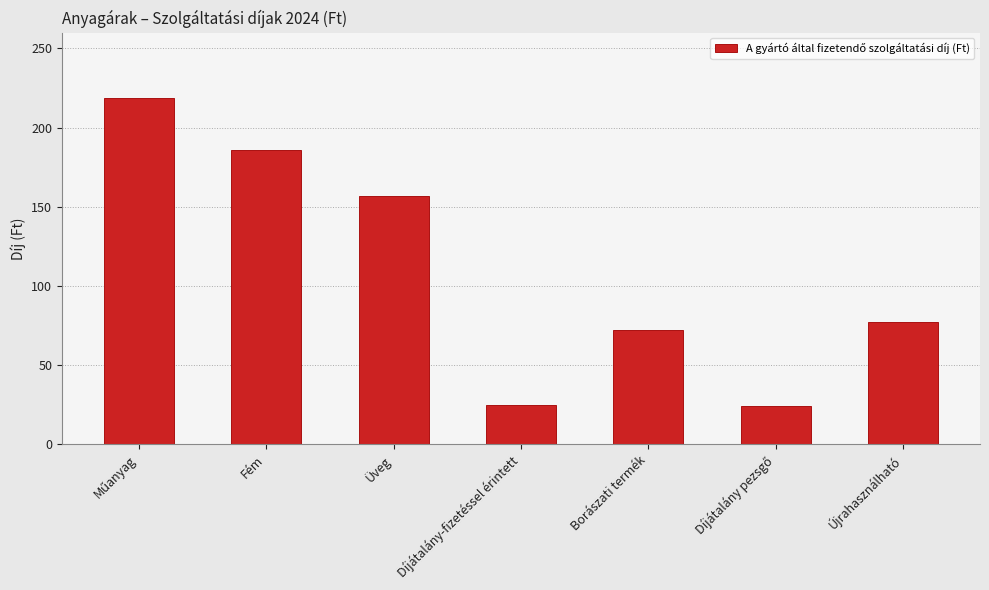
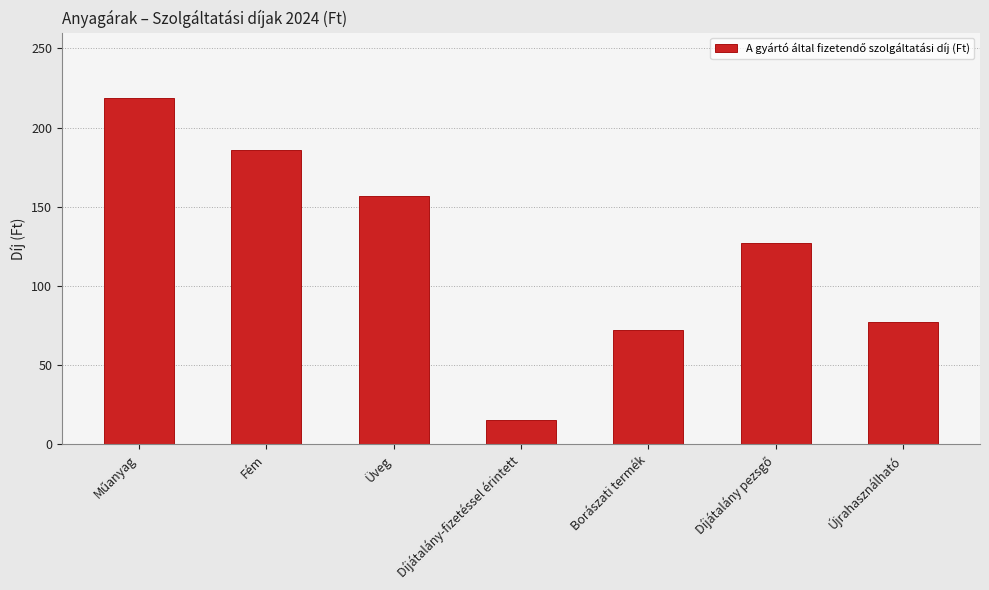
Díjátalány-fizetéssel érintett: 25 -> 15
Díjátalány pezsgő: 24 -> 127
